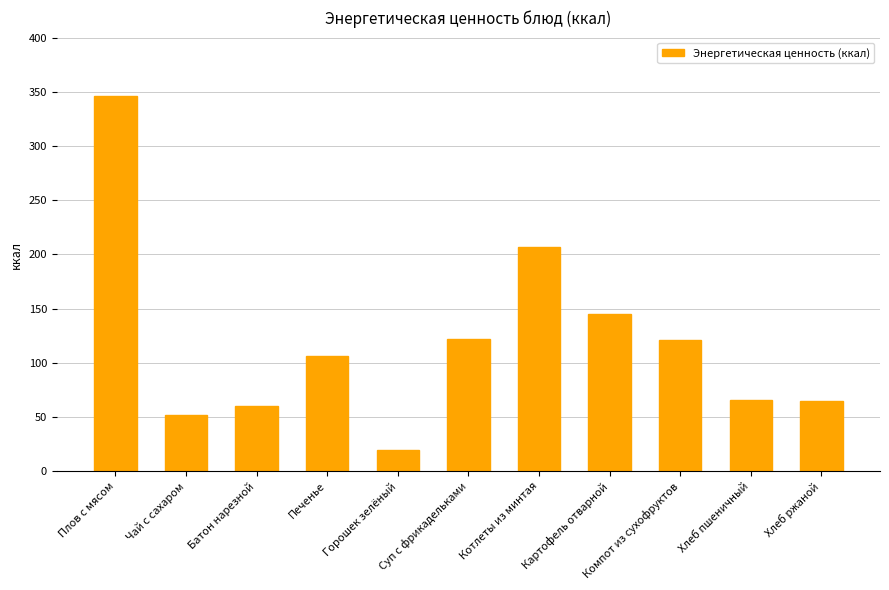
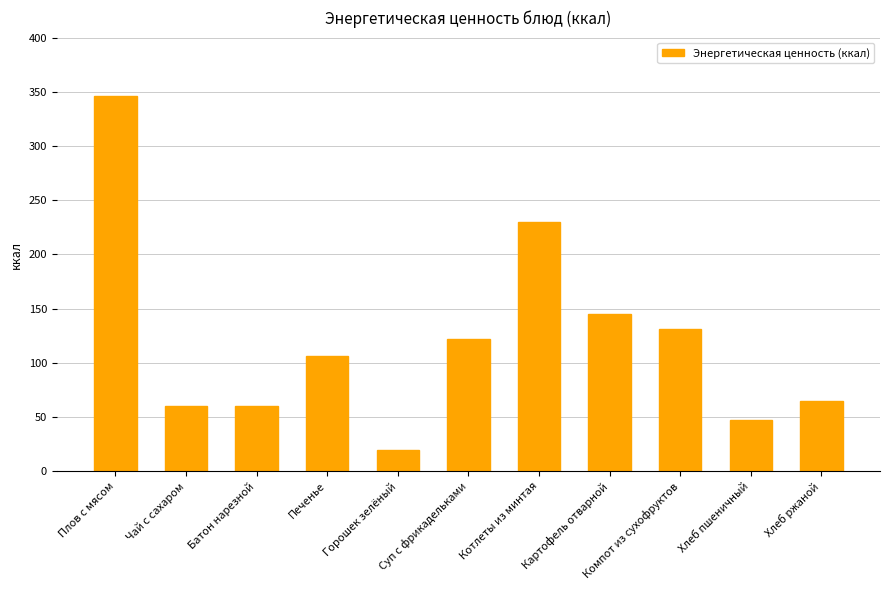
Чай с сахаром: 52 -> 60
Котлеты из минтая: 207 -> 230
Компот из сухофруктов: 121 -> 131
Хлеб пшеничный: 66 -> 47
